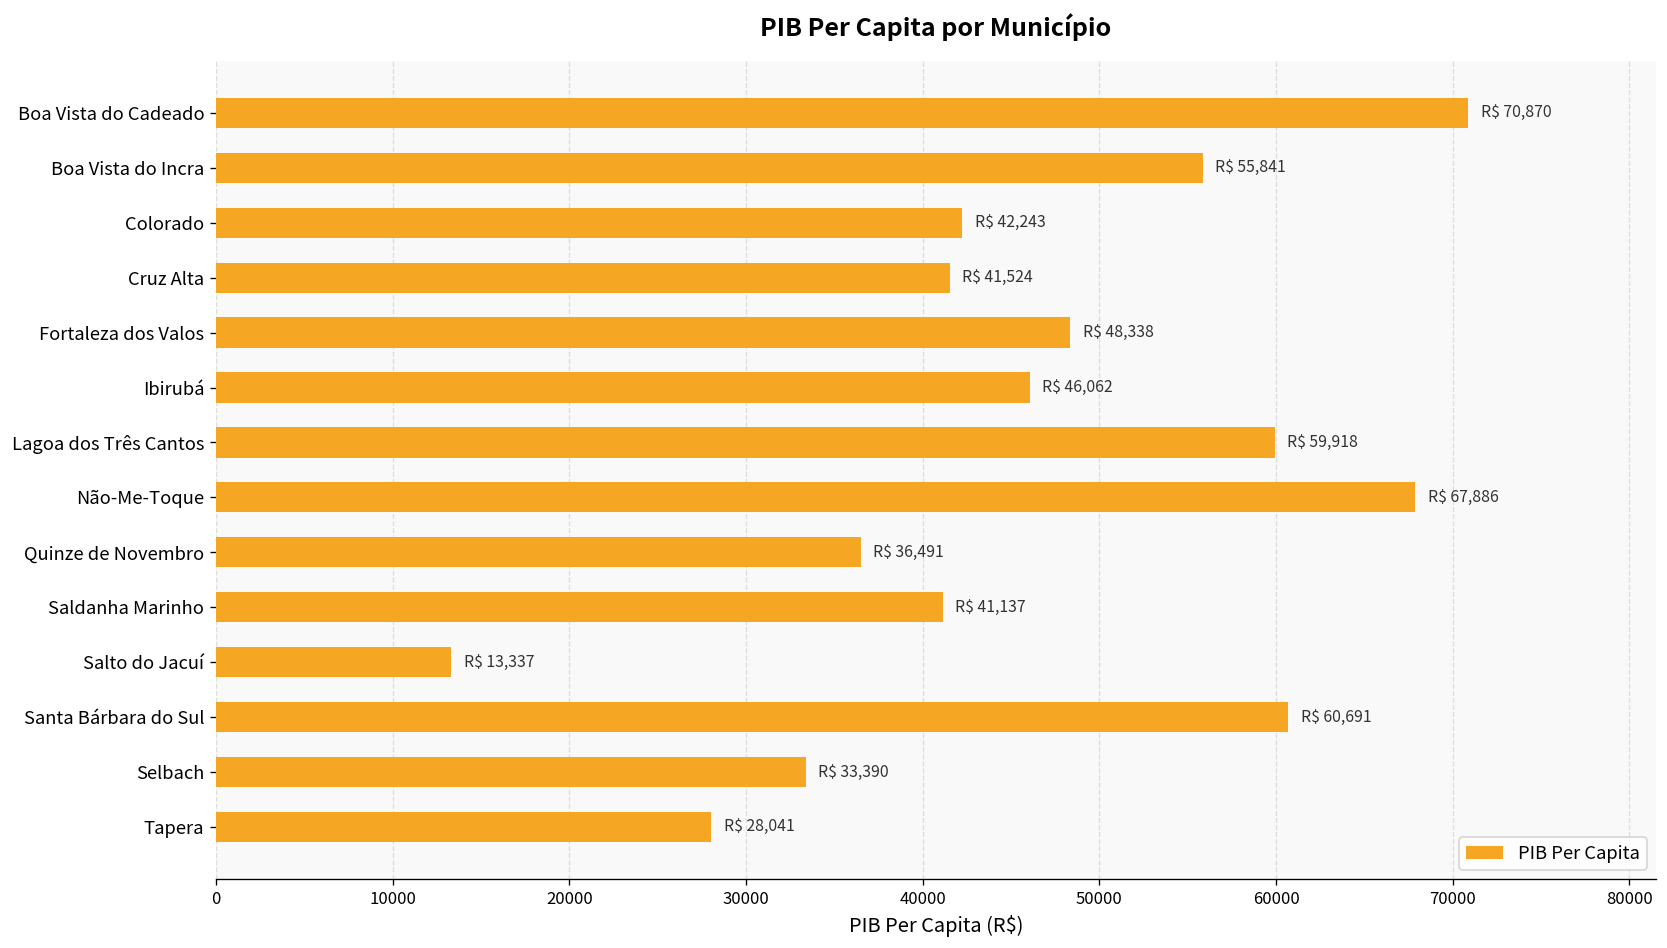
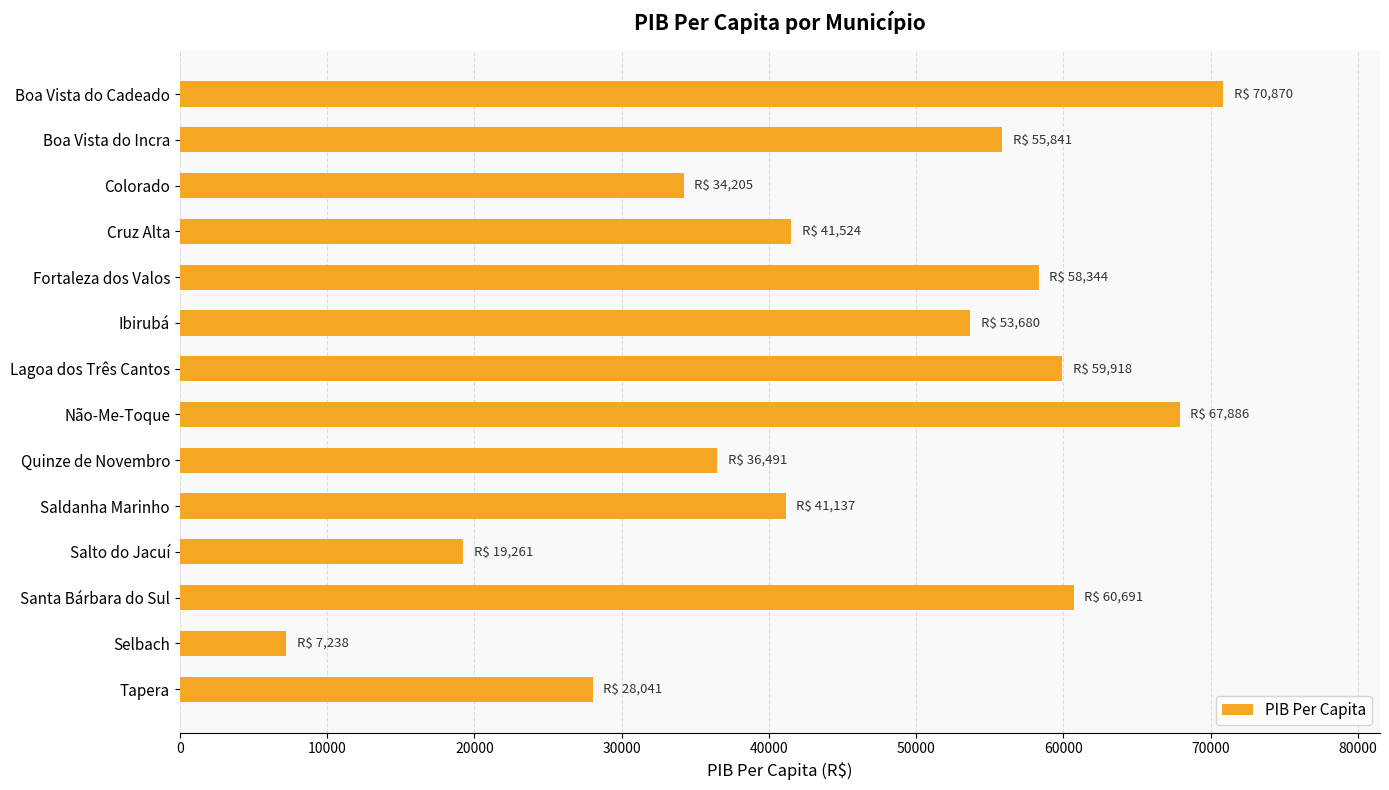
Colorado: 42,243 -> 34,205
Fortaleza dos Valos: 48,338 -> 58,344
Ibirubá: 46,062 -> 53,680
Salto do Jacuí: 13,337 -> 19,261
Selbach: 33,390 -> 7,238
